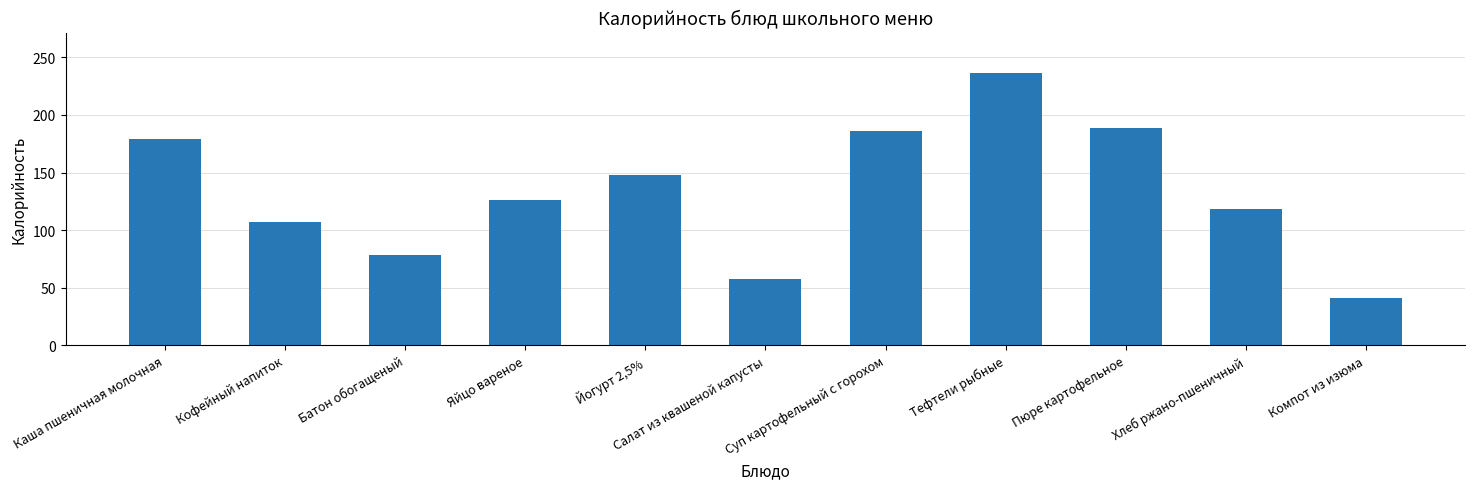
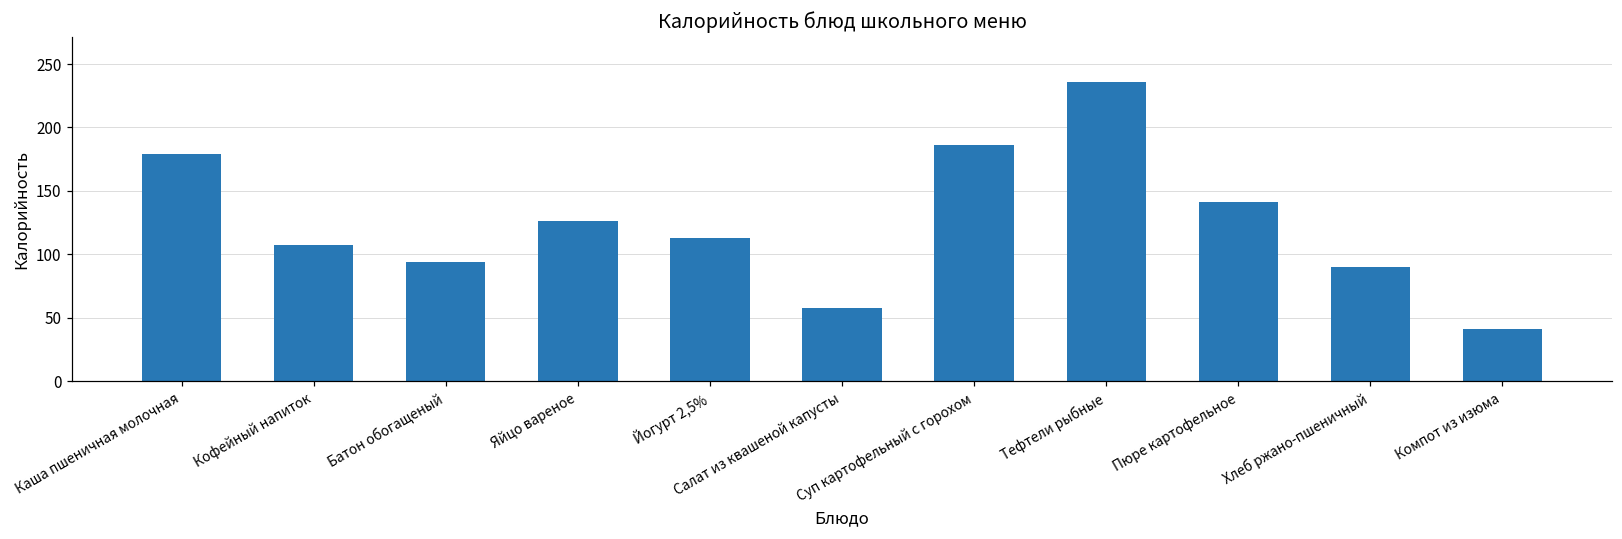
Батон обогащеный: 78 -> 94
Йогурт 2,5%: 148 -> 113
Пюре картофельное: 189 -> 141
Хлеб ржано-пшеничный: 118 -> 90
